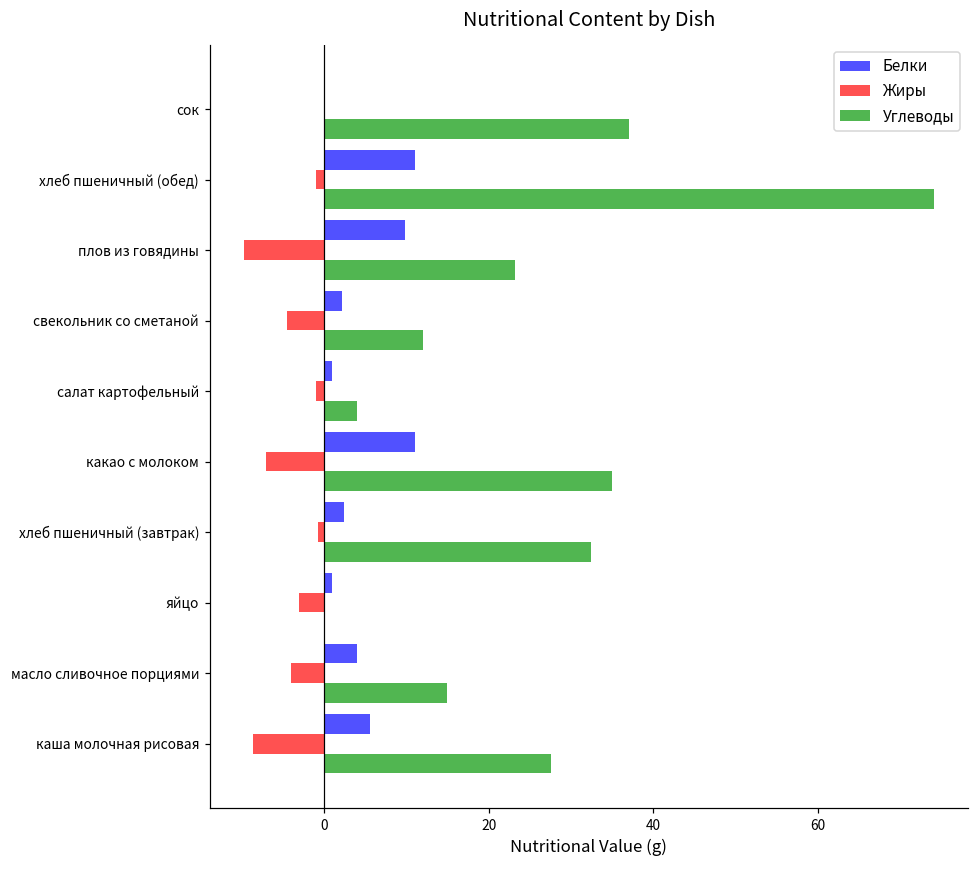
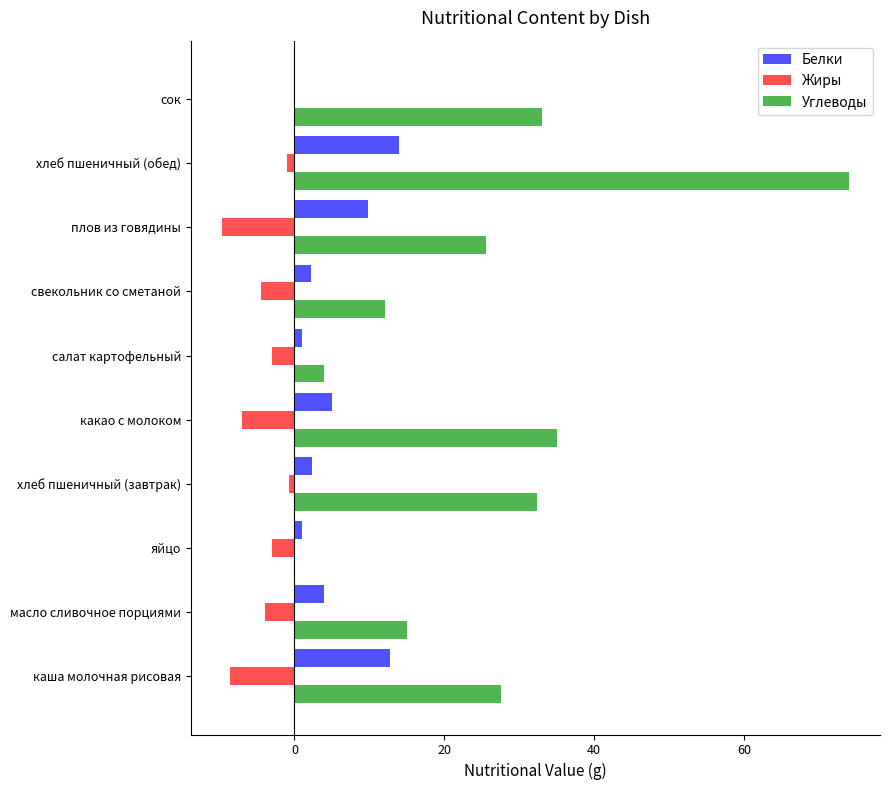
Углеводы, сок: 37 -> 33
Белки, хлеб пшеничный (обед): 11 -> 14
Углеводы, плов из говядины: 23 -> 26
Жиры, салат картофельный: -1 -> -3
Белки, какао с молоком: 11 -> 5
Белки, каша молочная рисовая: 6 -> 13
